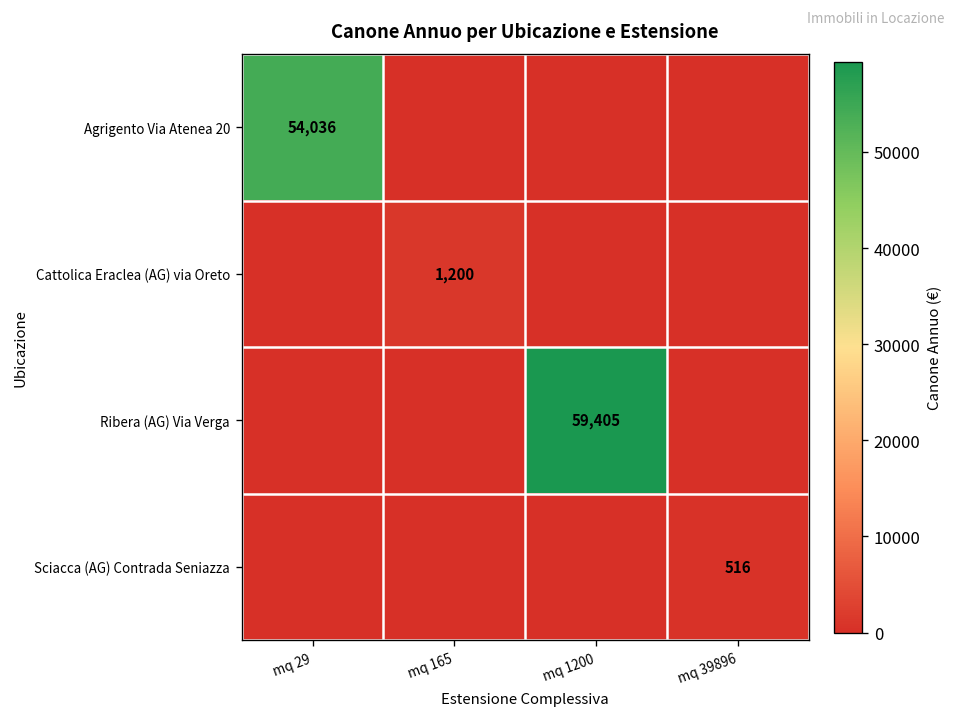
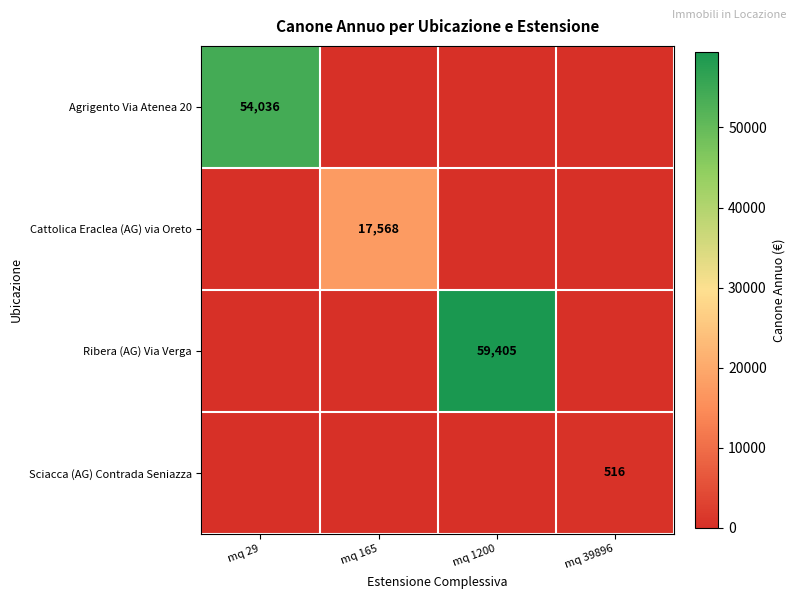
Cattolica Eraclea (AG) via Oreto, mq 165: 1,200 -> 17,568
